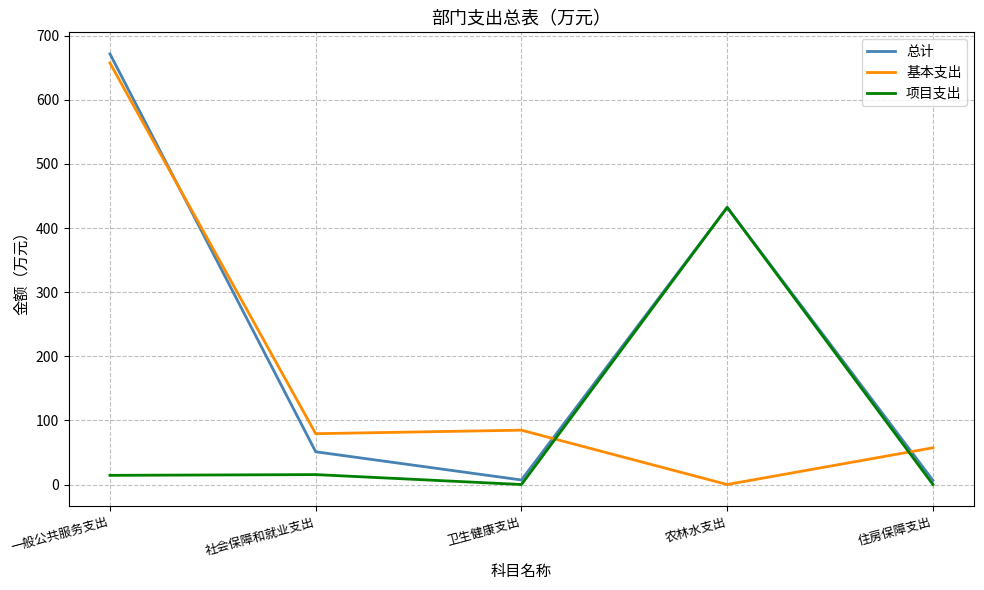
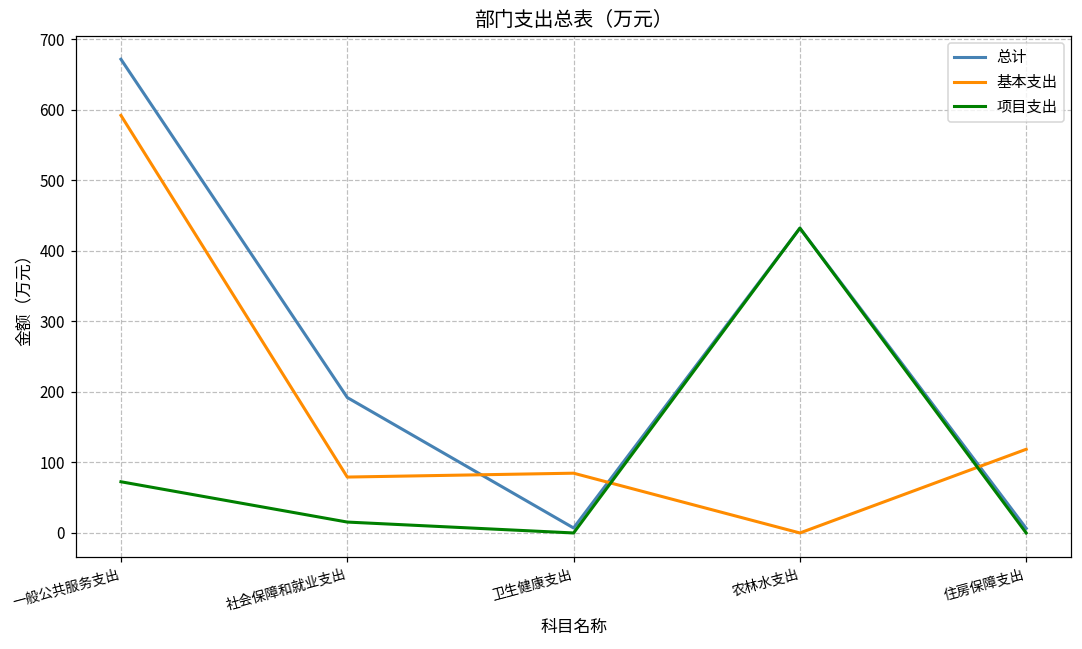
基本支出, 一般公共服务支出: 660 -> 590
项目支出, 一般公共服务支出: 10 -> 70
总计, 社会保障和就业支出: 50 -> 190
基本支出, 住房保障支出: 60 -> 120
